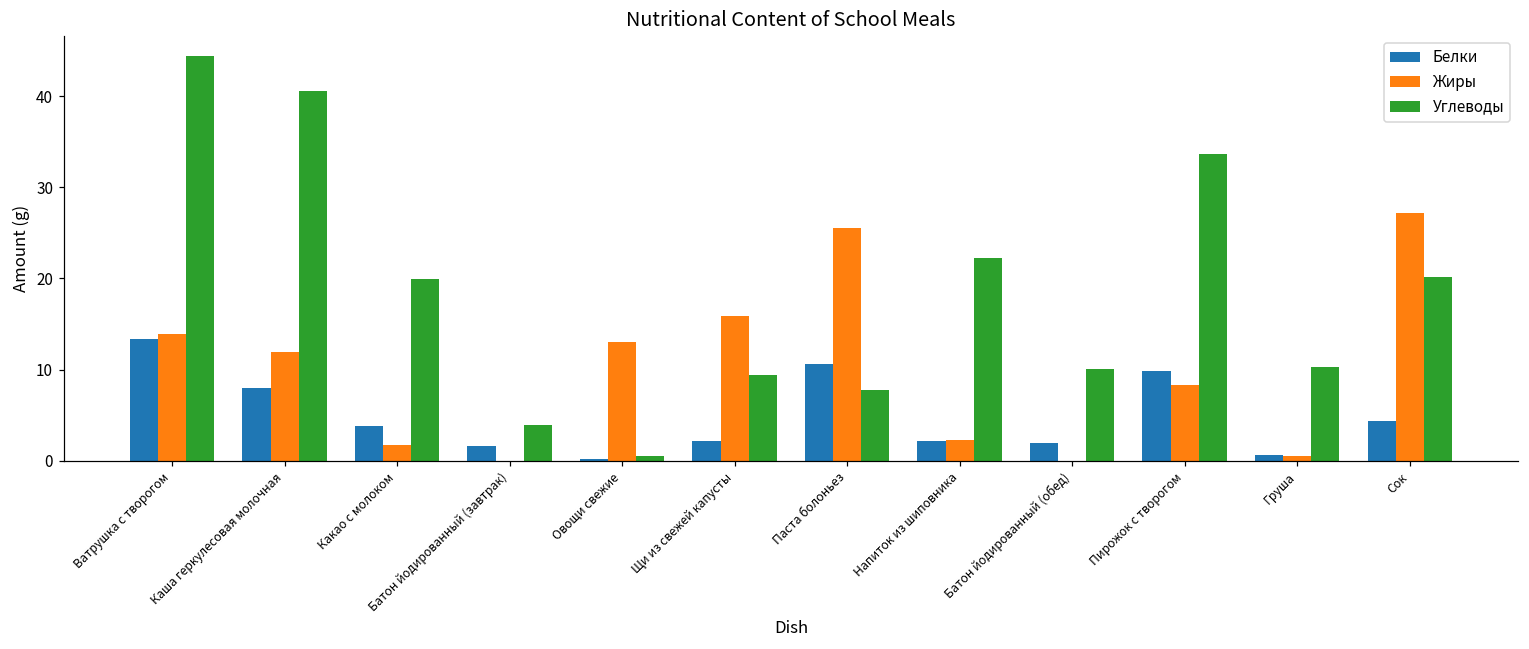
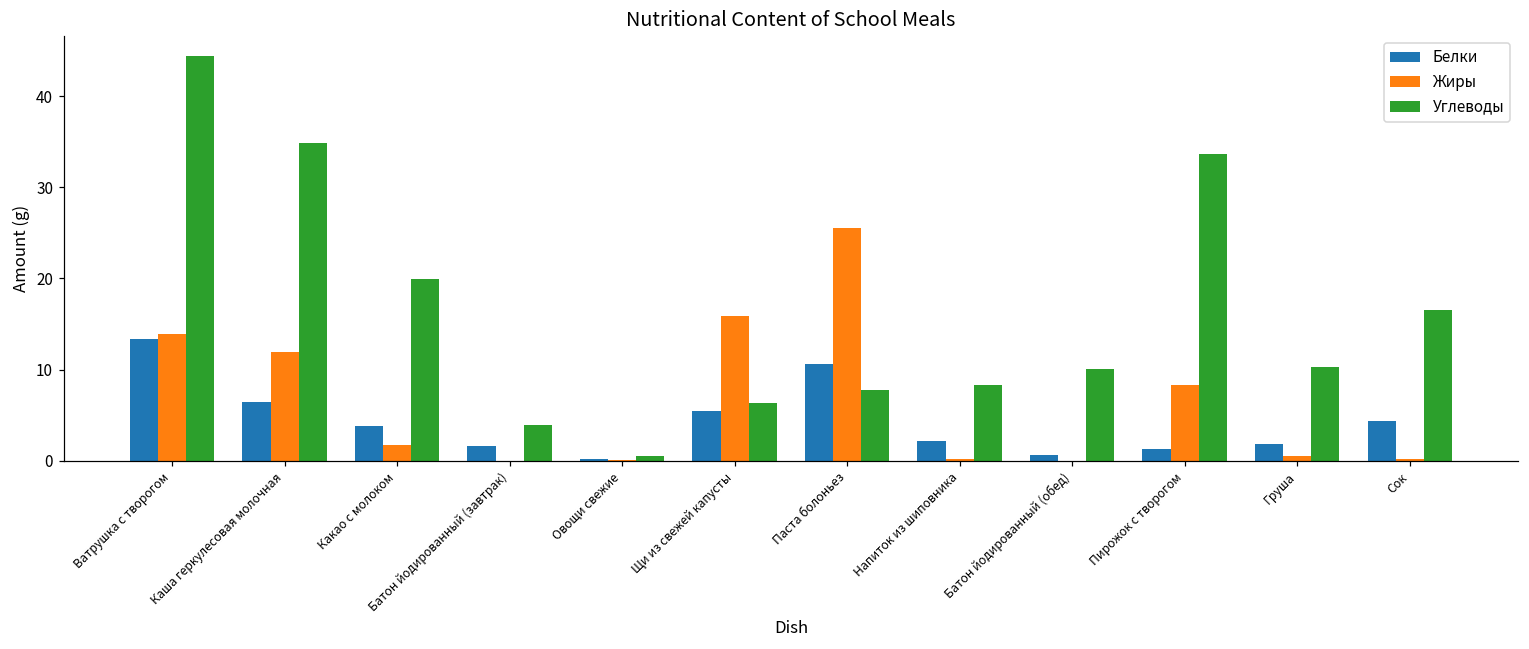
Белки, Каша геркулесовая молочная: 8 -> 6
Углеводы, Каша геркулесовая молочная: 41 -> 35
Жиры, Овощи свежие: 13 -> 0
Белки, Щи из свежей капусты: 2 -> 5
Углеводы, Щи из свежей капусты: 9 -> 6
Жиры, Напиток из шиповника: 2 -> 0
Углеводы, Напиток из шиповника: 22 -> 8
Белки, Батон йодированный (обед): 2 -> 1
Белки, Пирожок с творогом: 10 -> 1
Белки, Груша: 1 -> 2
Жиры, Сок: 27 -> 0
Углеводы, Сок: 20 -> 17
